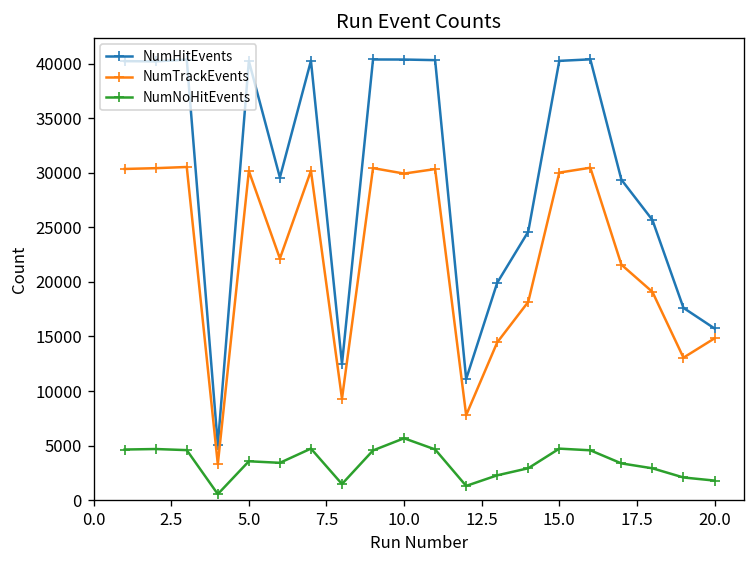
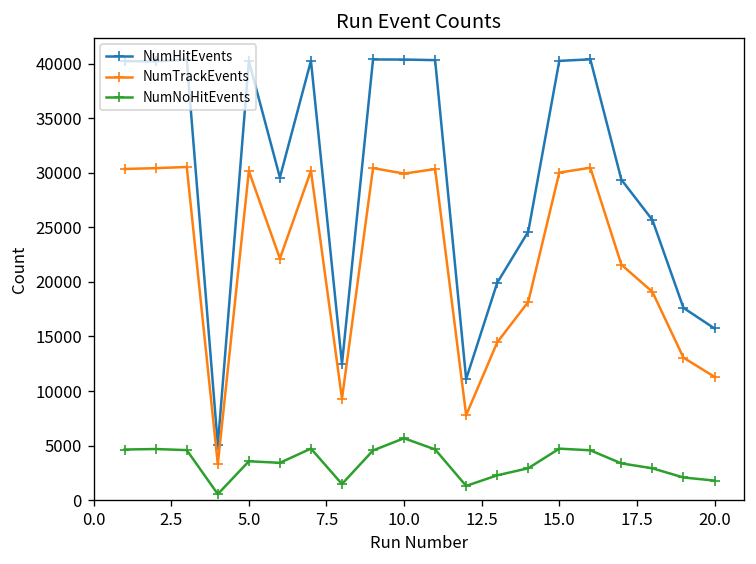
NumTrackEvents, 20.0: 15000 -> 11000
